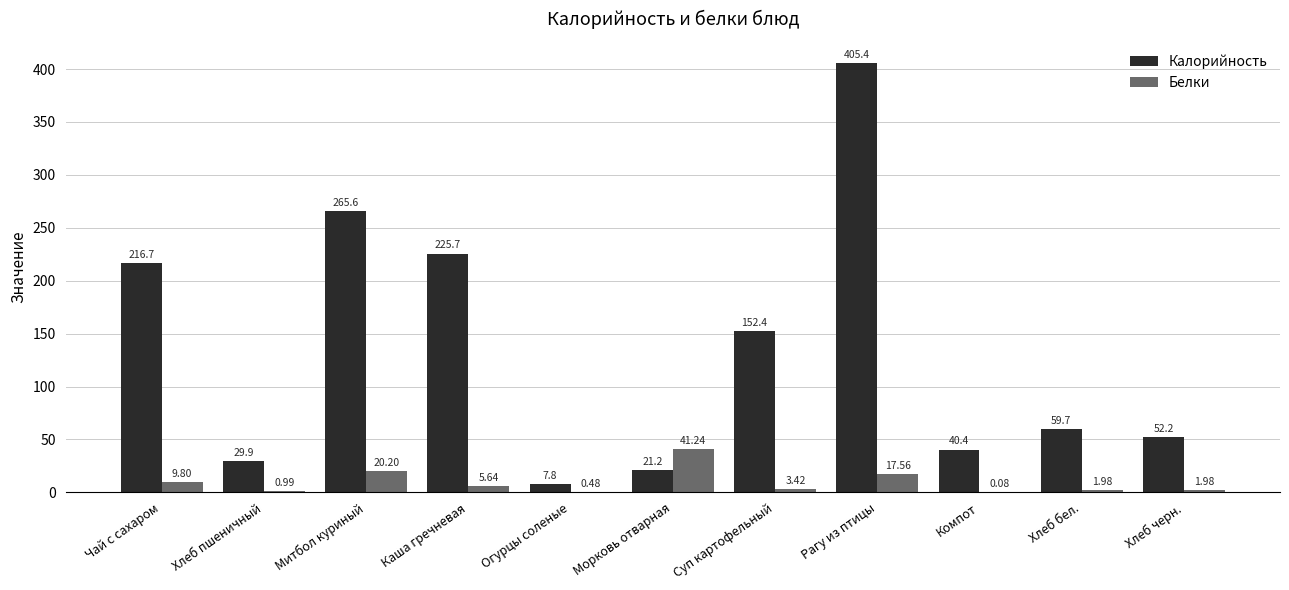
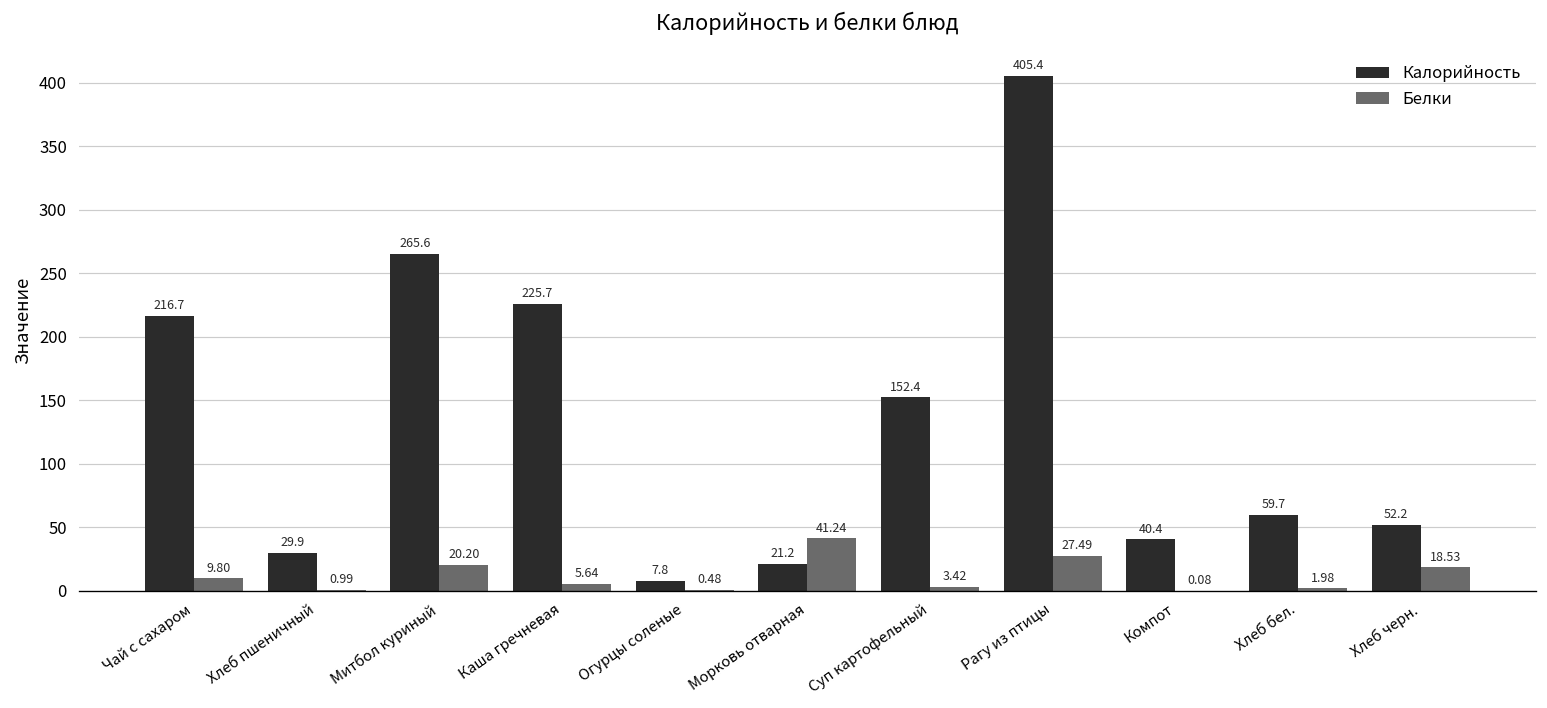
Белки, Рагу из птицы: 17.56 -> 27.49
Белки, Хлеб черн.: 1.98 -> 18.53
